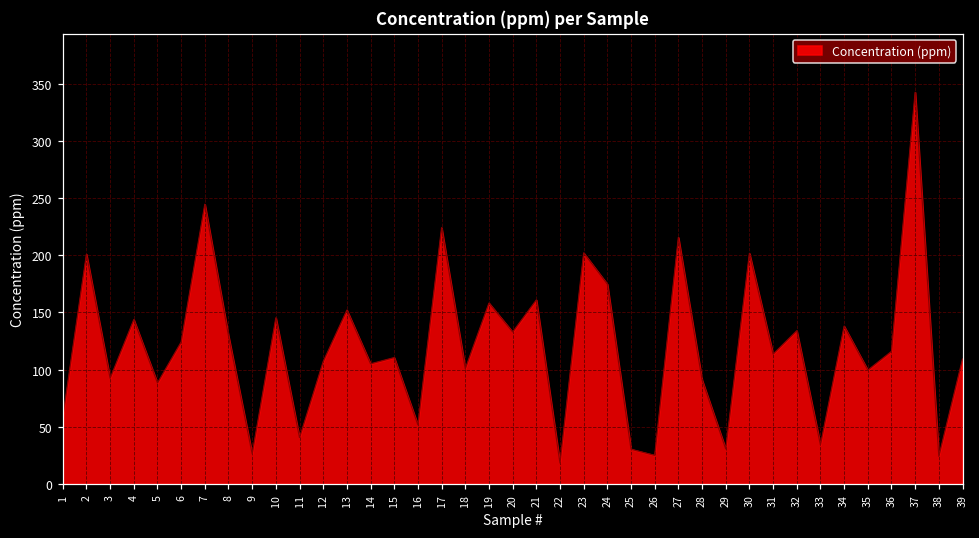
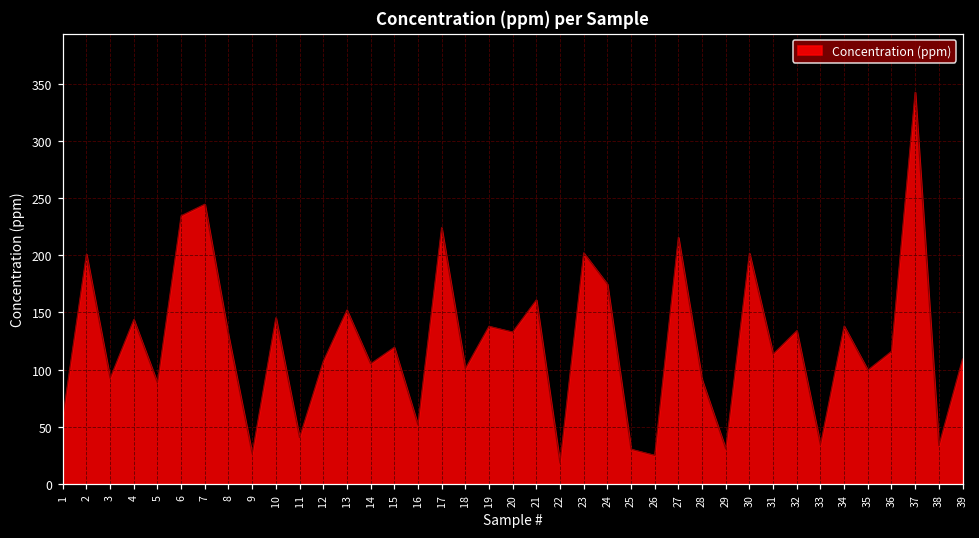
6: 124 -> 235
15: 111 -> 119
19: 158 -> 138
38: 24 -> 33
